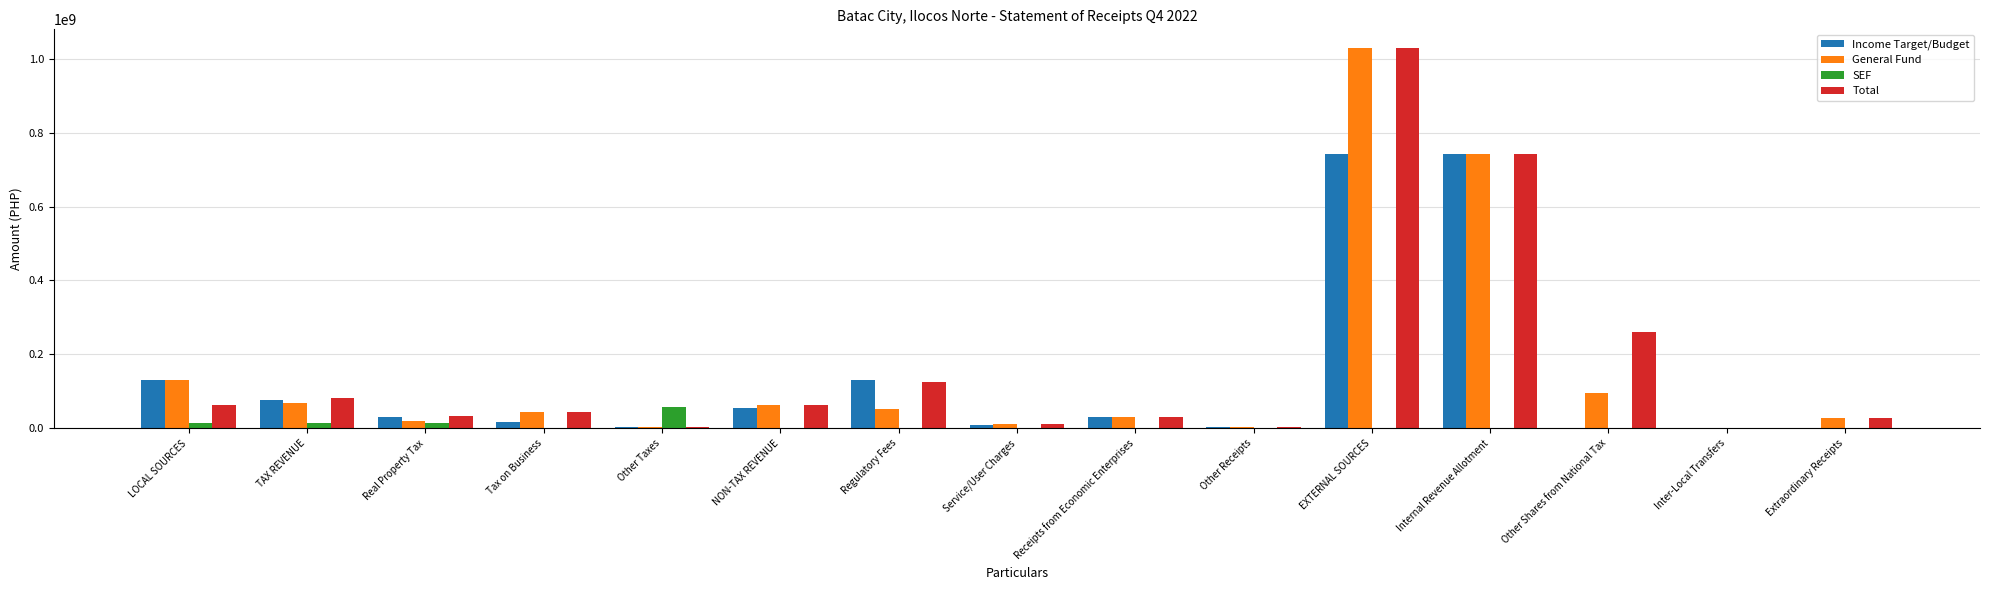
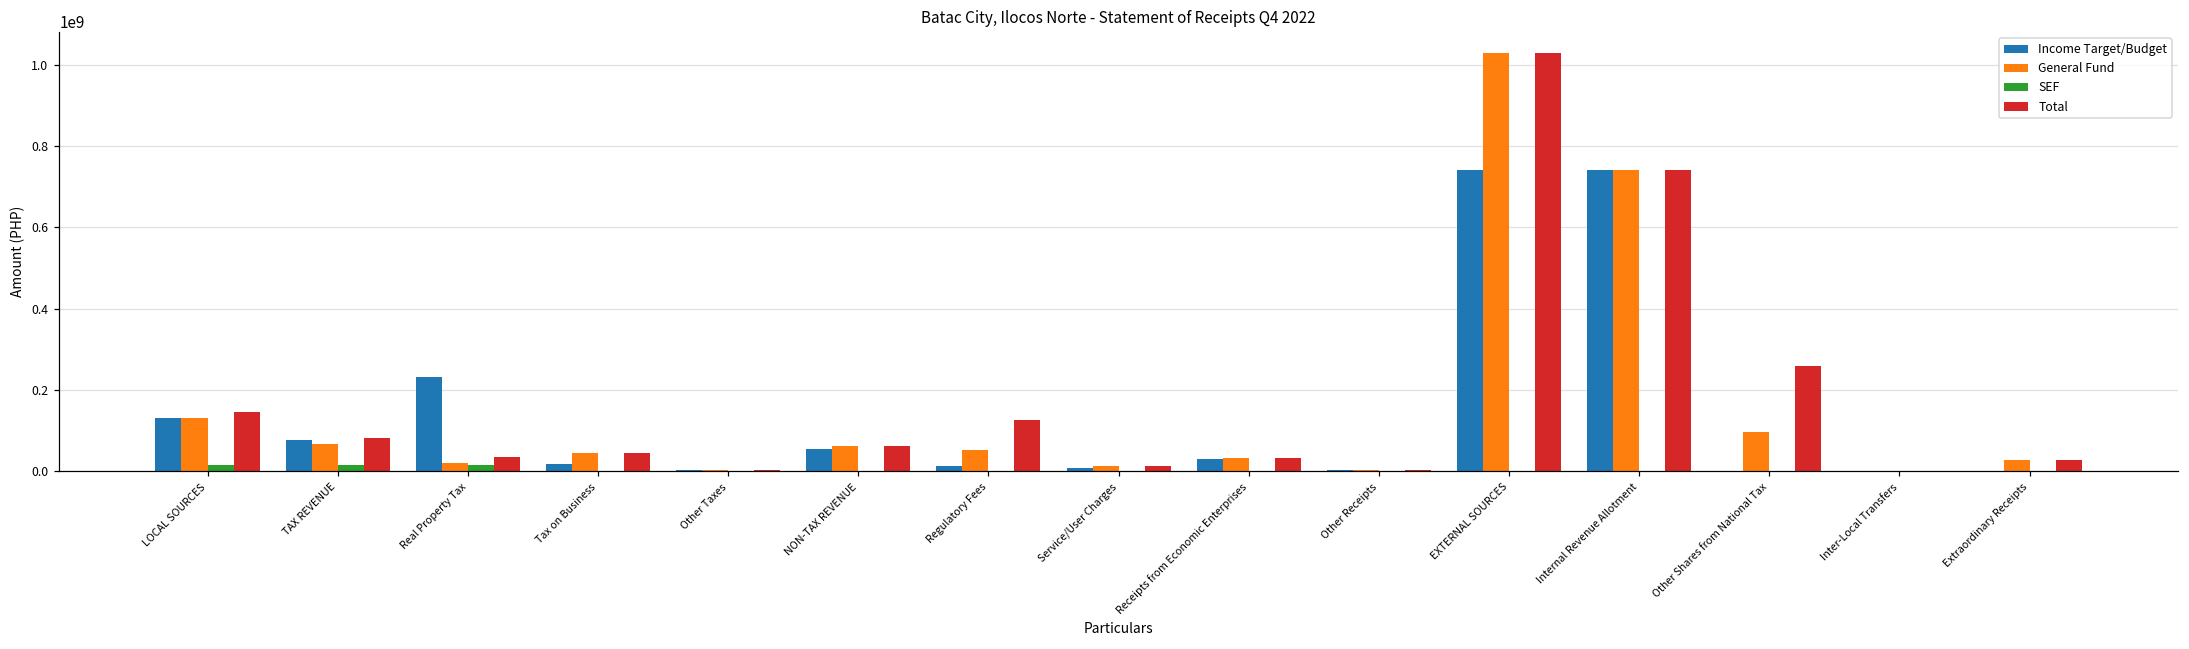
Total, LOCAL SOURCES: 60000000 -> 140000000
Income Target/Budget, Real Property Tax: 30000000 -> 230000000
SEF, Other Taxes: 60000000 -> 0
Income Target/Budget, Regulatory Fees: 130000000 -> 10000000
